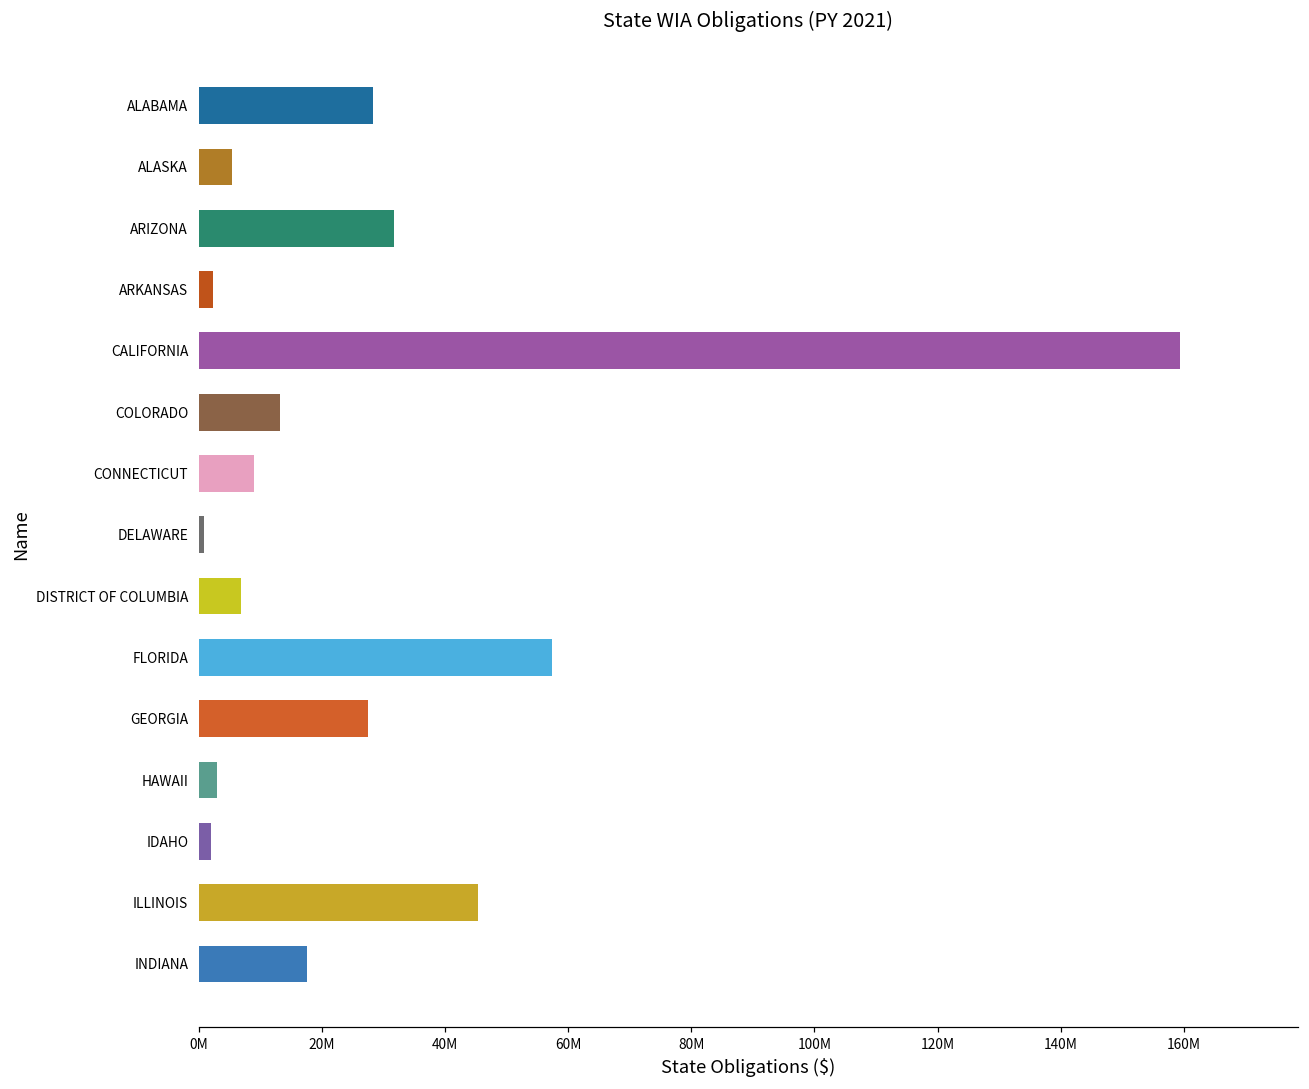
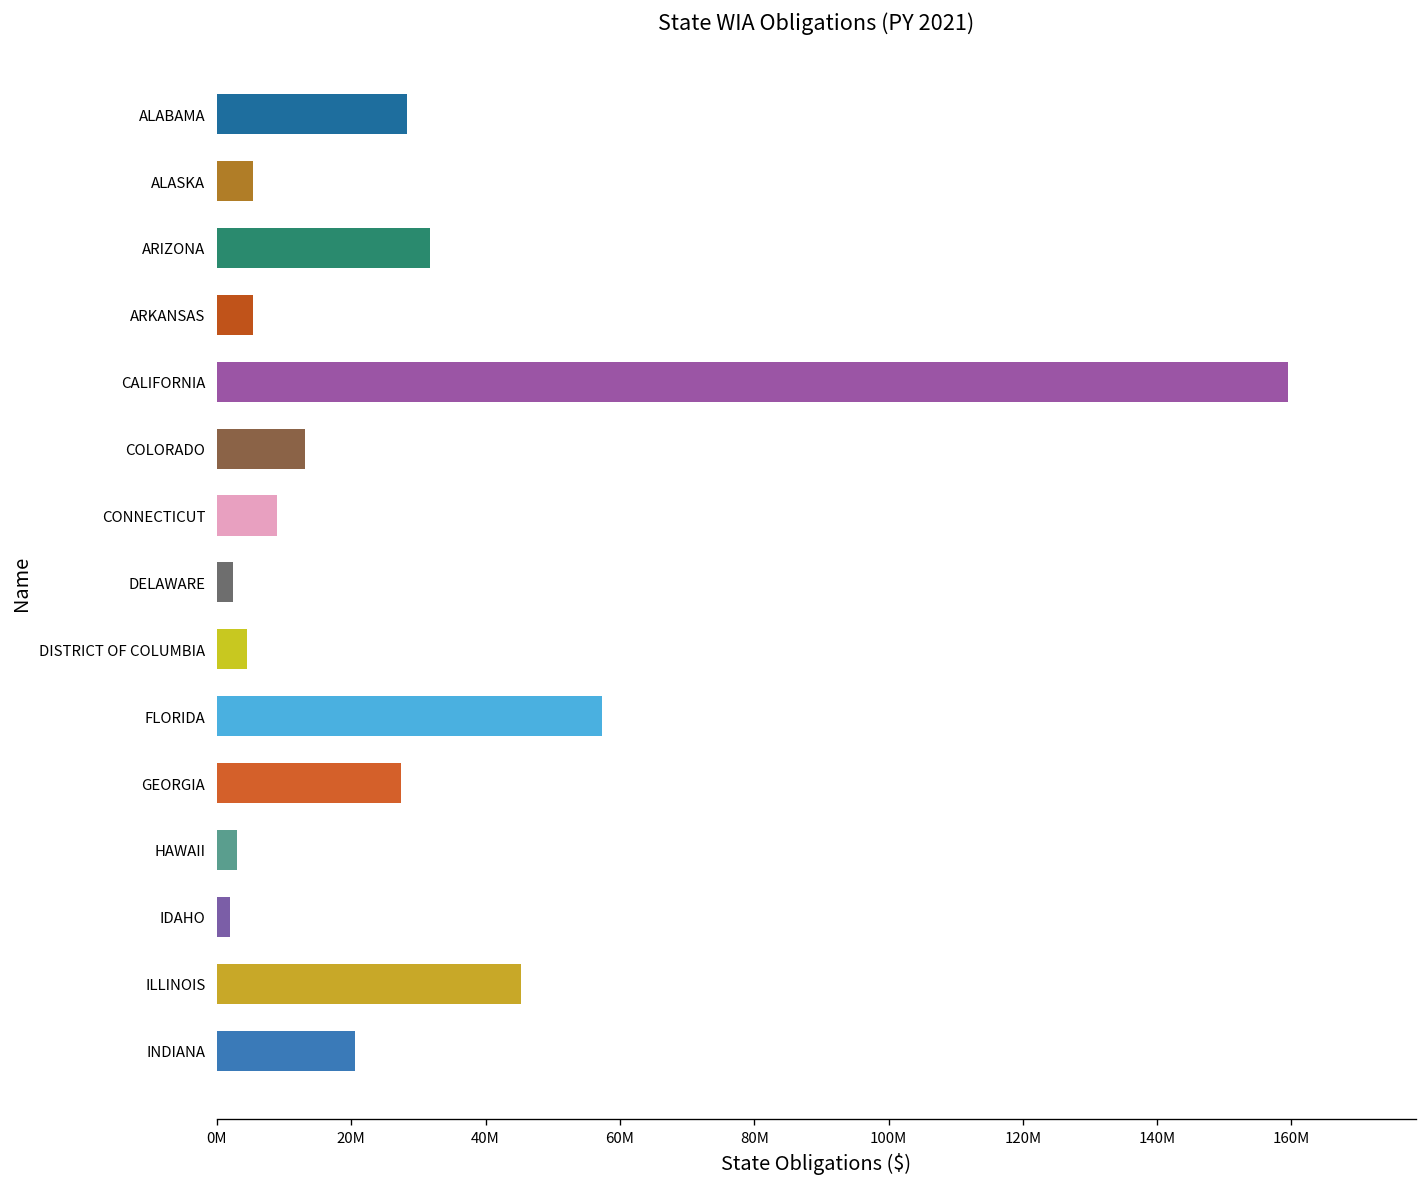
ARKANSAS: 2000000 -> 5000000
DELAWARE: 1000000 -> 2000000
DISTRICT OF COLUMBIA: 7000000 -> 5000000
INDIANA: 18000000 -> 21000000
